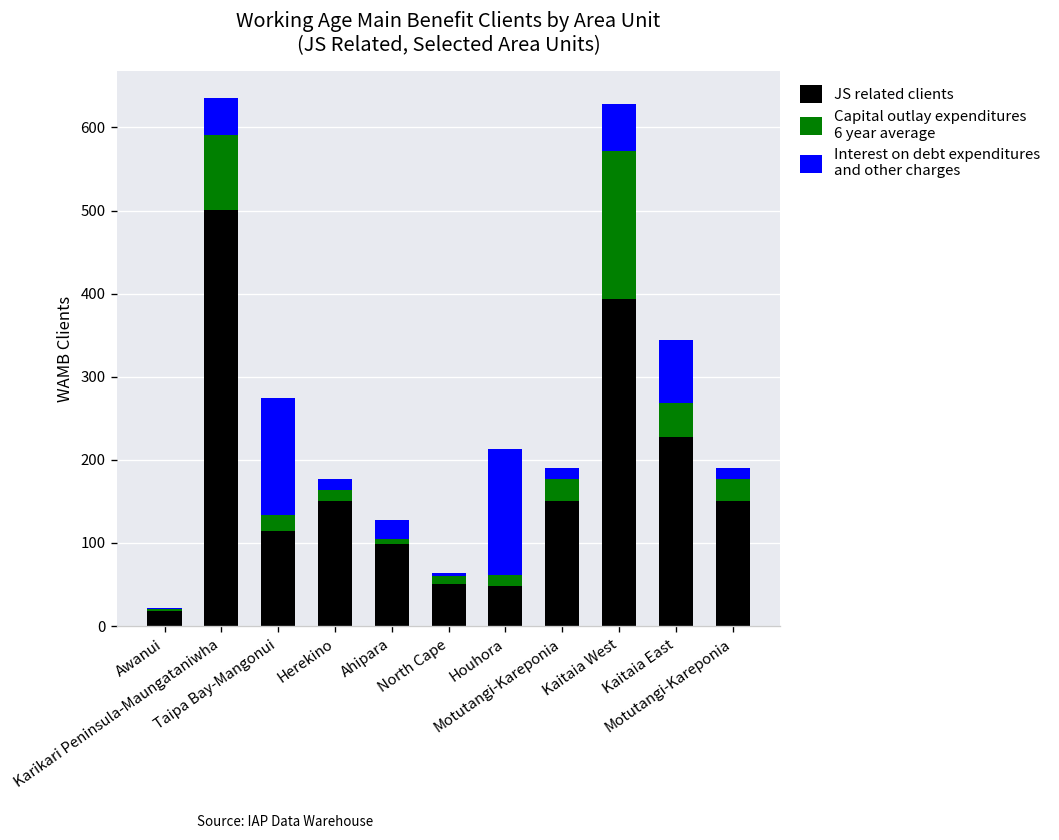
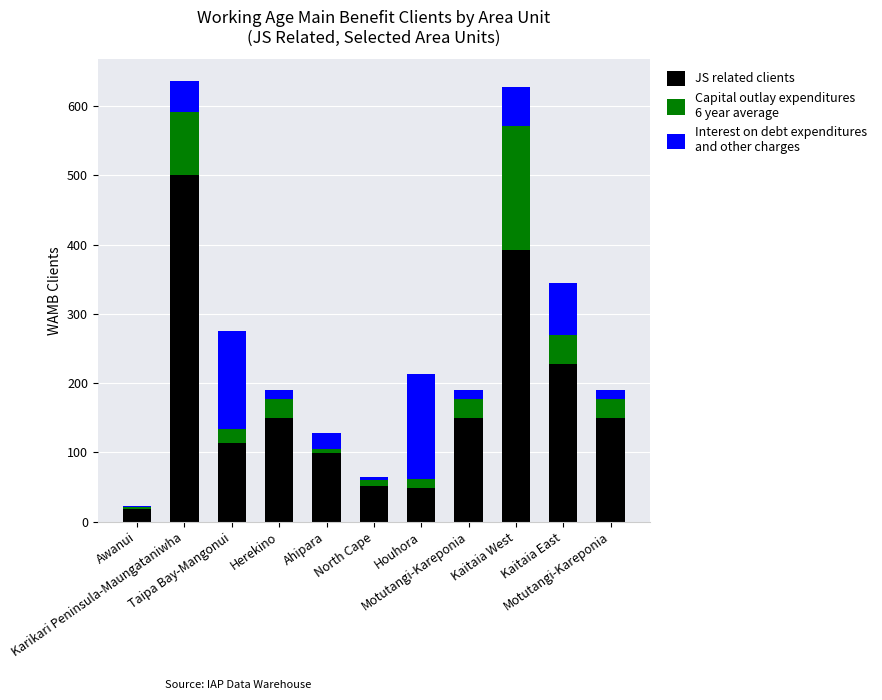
Capital outlay expenditures 6 year average, Herekino: 10 -> 30
